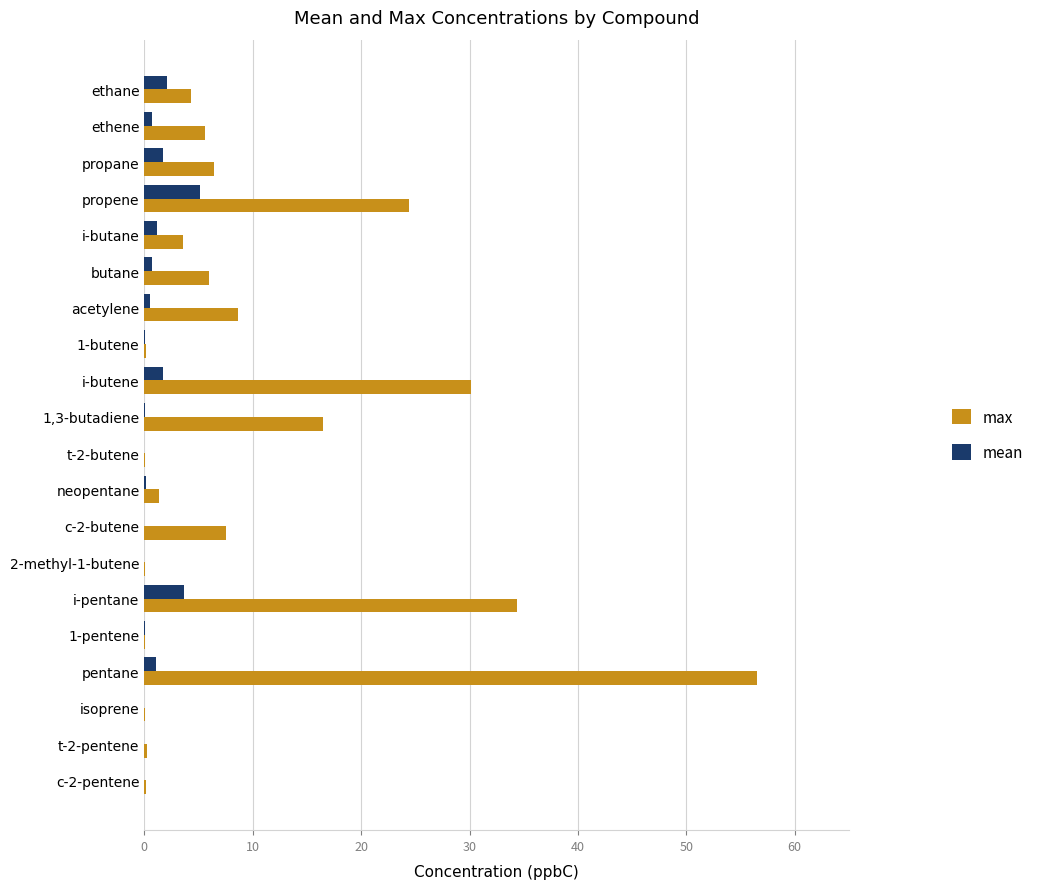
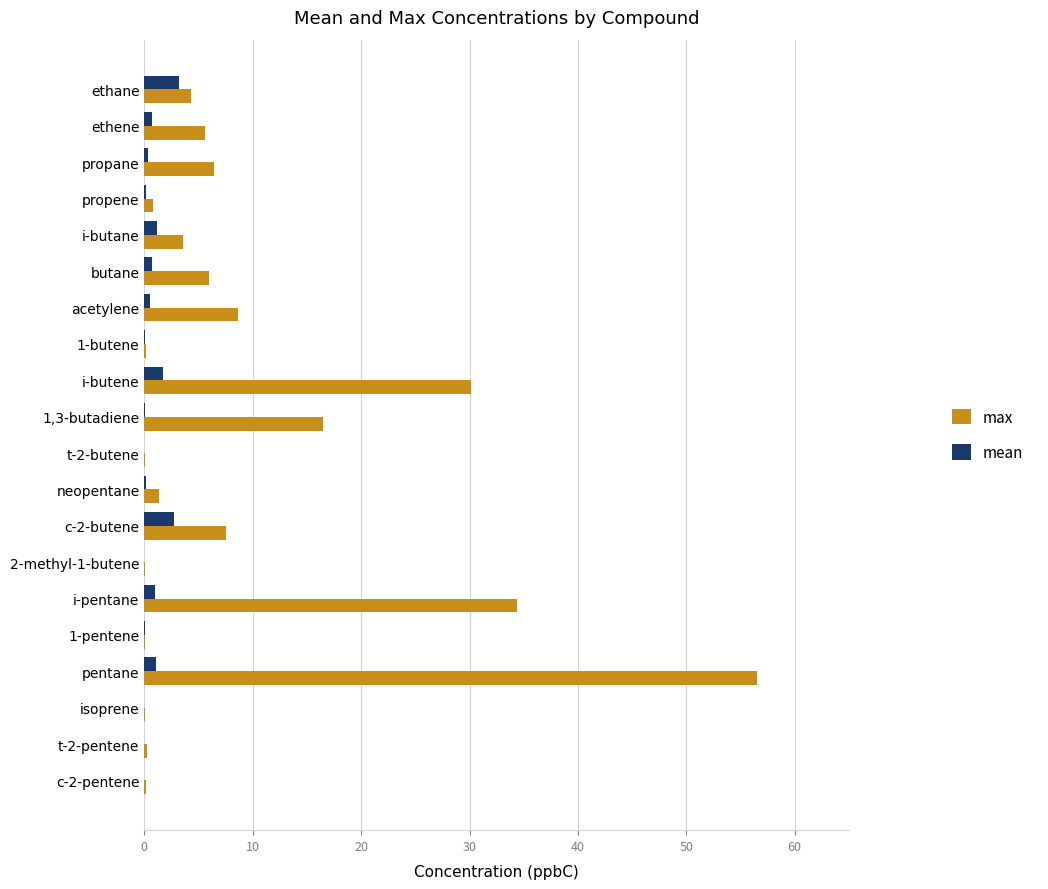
mean, ethane: 2.1 -> 3.2
mean, propane: 1.7 -> 0.4
mean, propene: 5.1 -> 0.2
max, propene: 24.5 -> 0.8
mean, c-2-butene: 0.0 -> 2.7
mean, i-pentane: 3.7 -> 1.0
